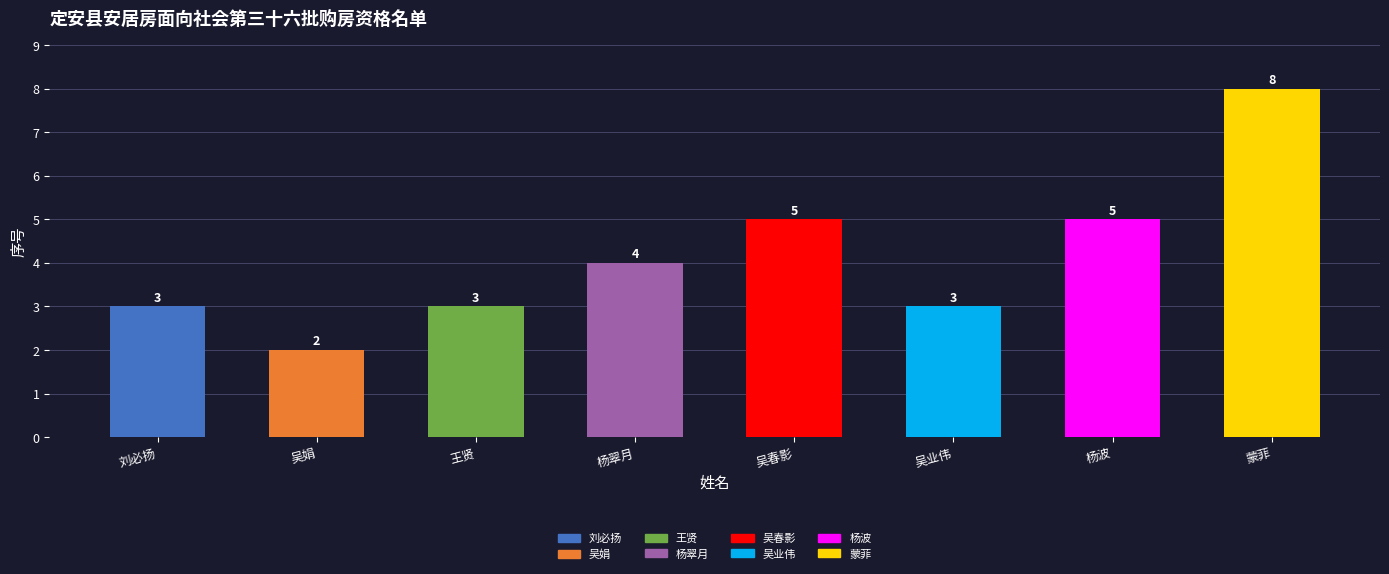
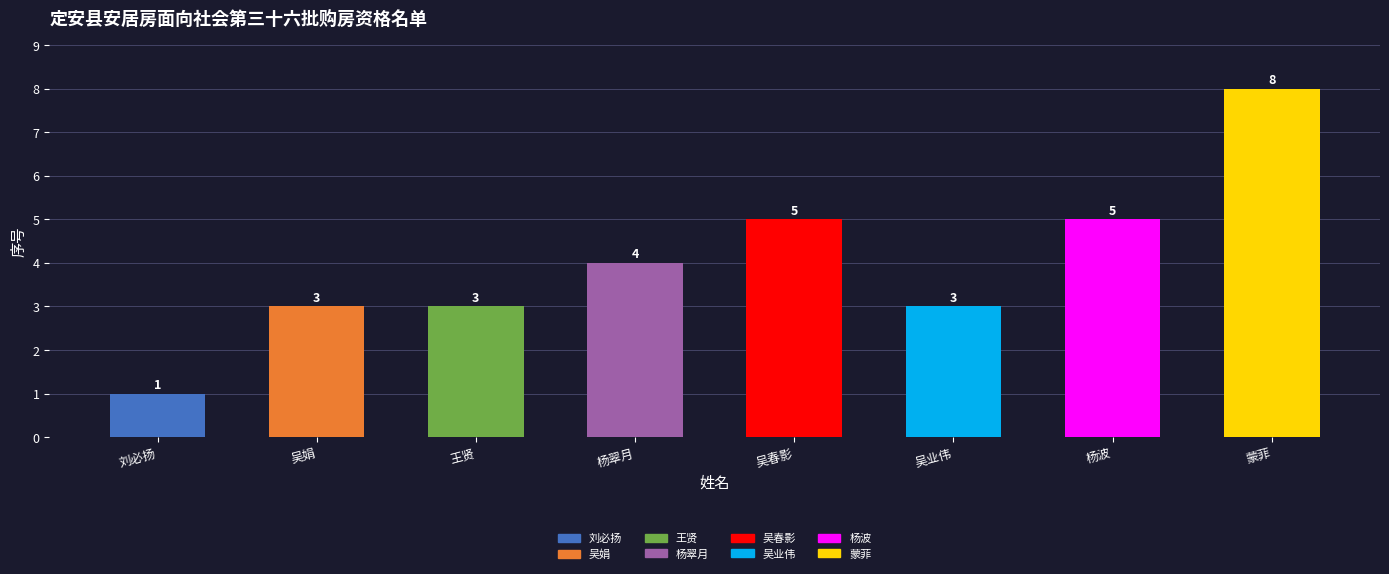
刘必扬: 3 -> 1
吴娟: 2 -> 3
